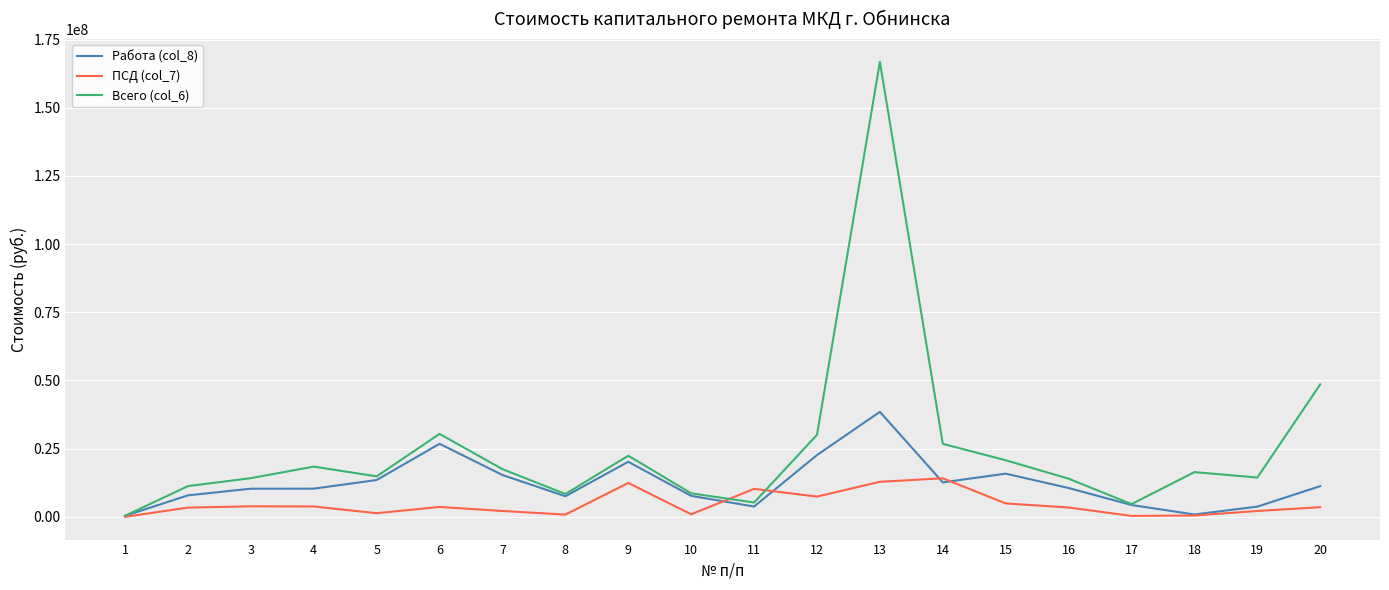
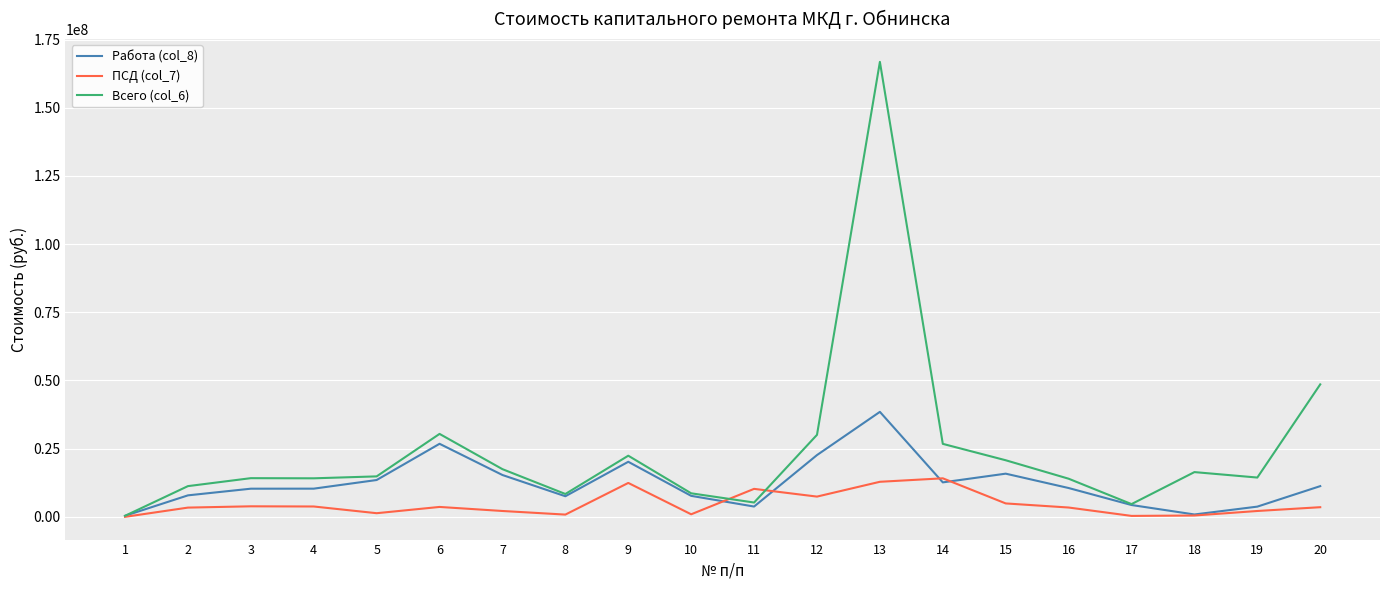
Всего (col_6), 4: 18000000 -> 14000000
